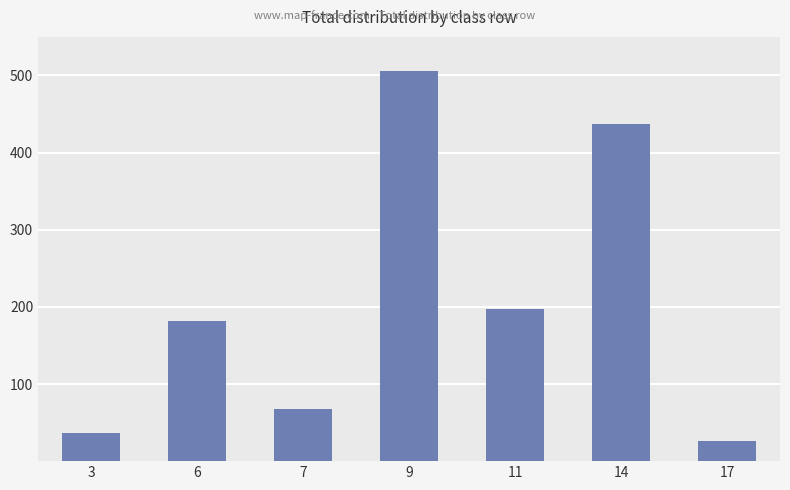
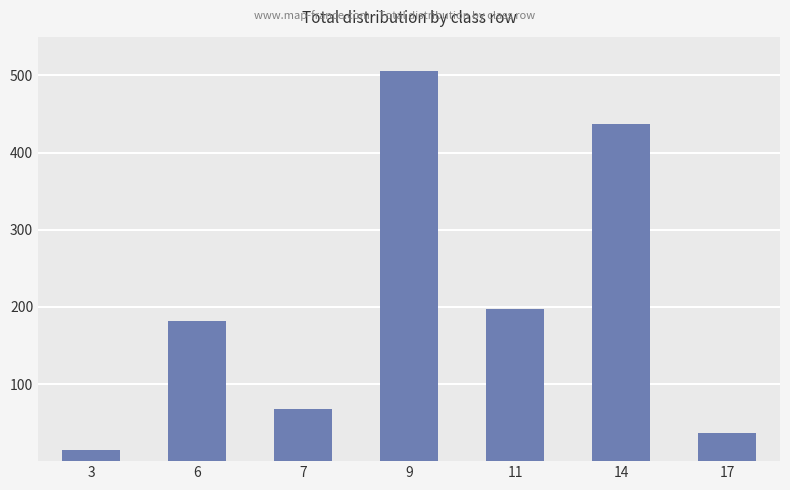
3: 40 -> 10
17: 30 -> 40
